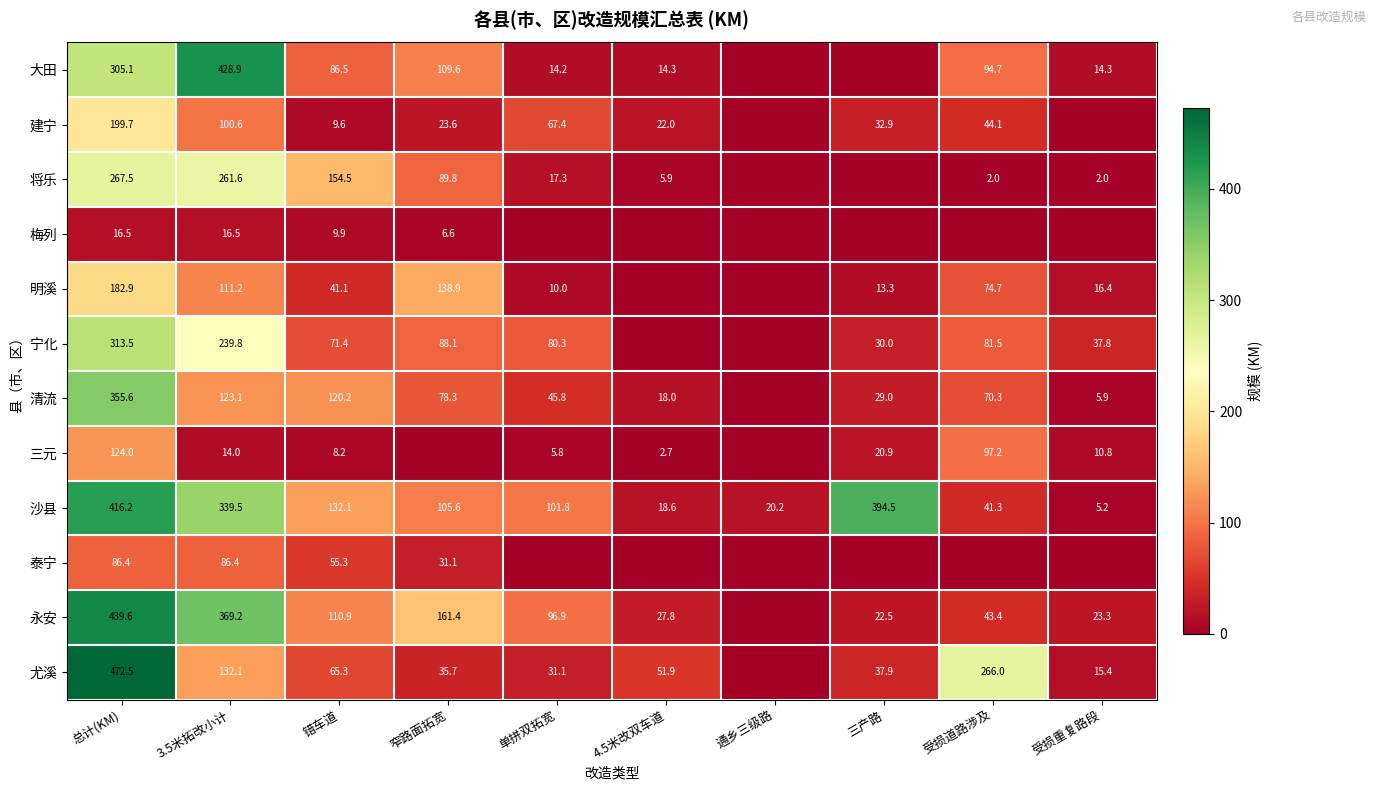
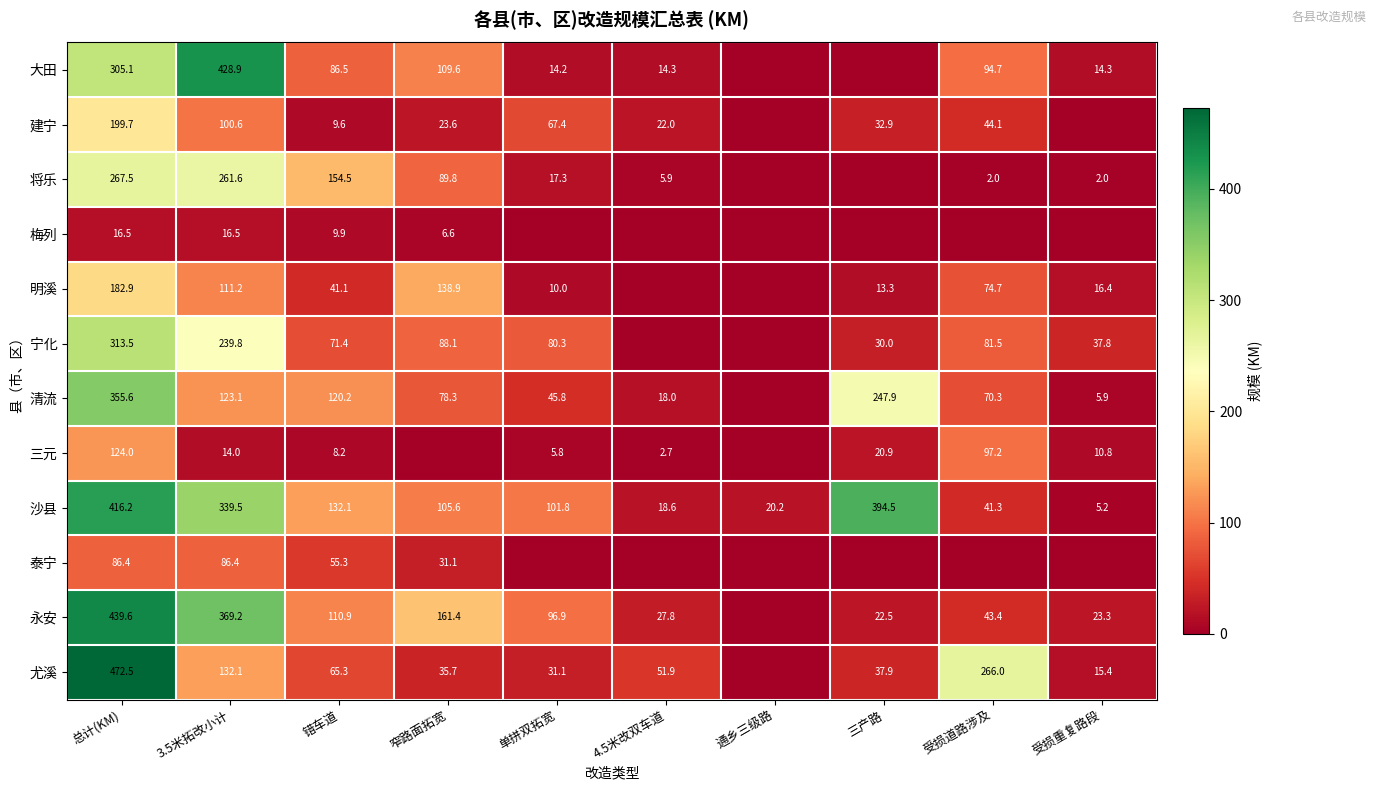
清流, 三产路: 29.0 -> 247.9
